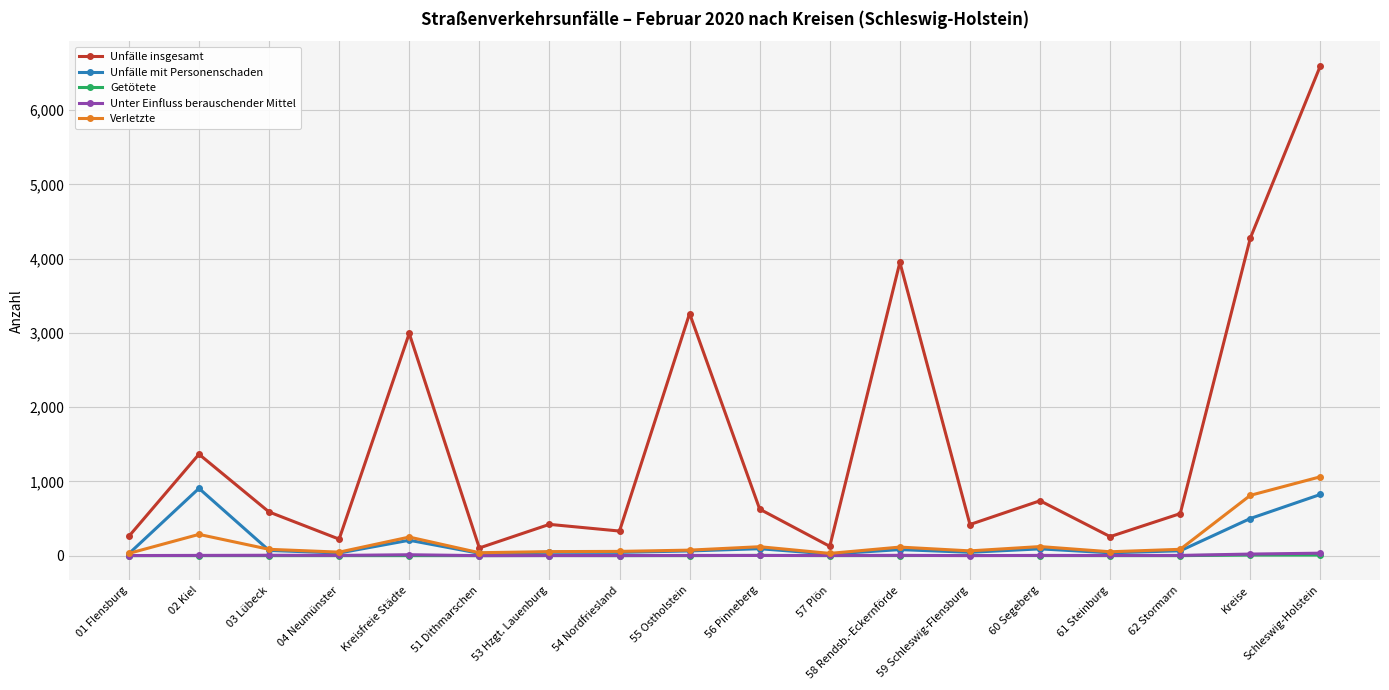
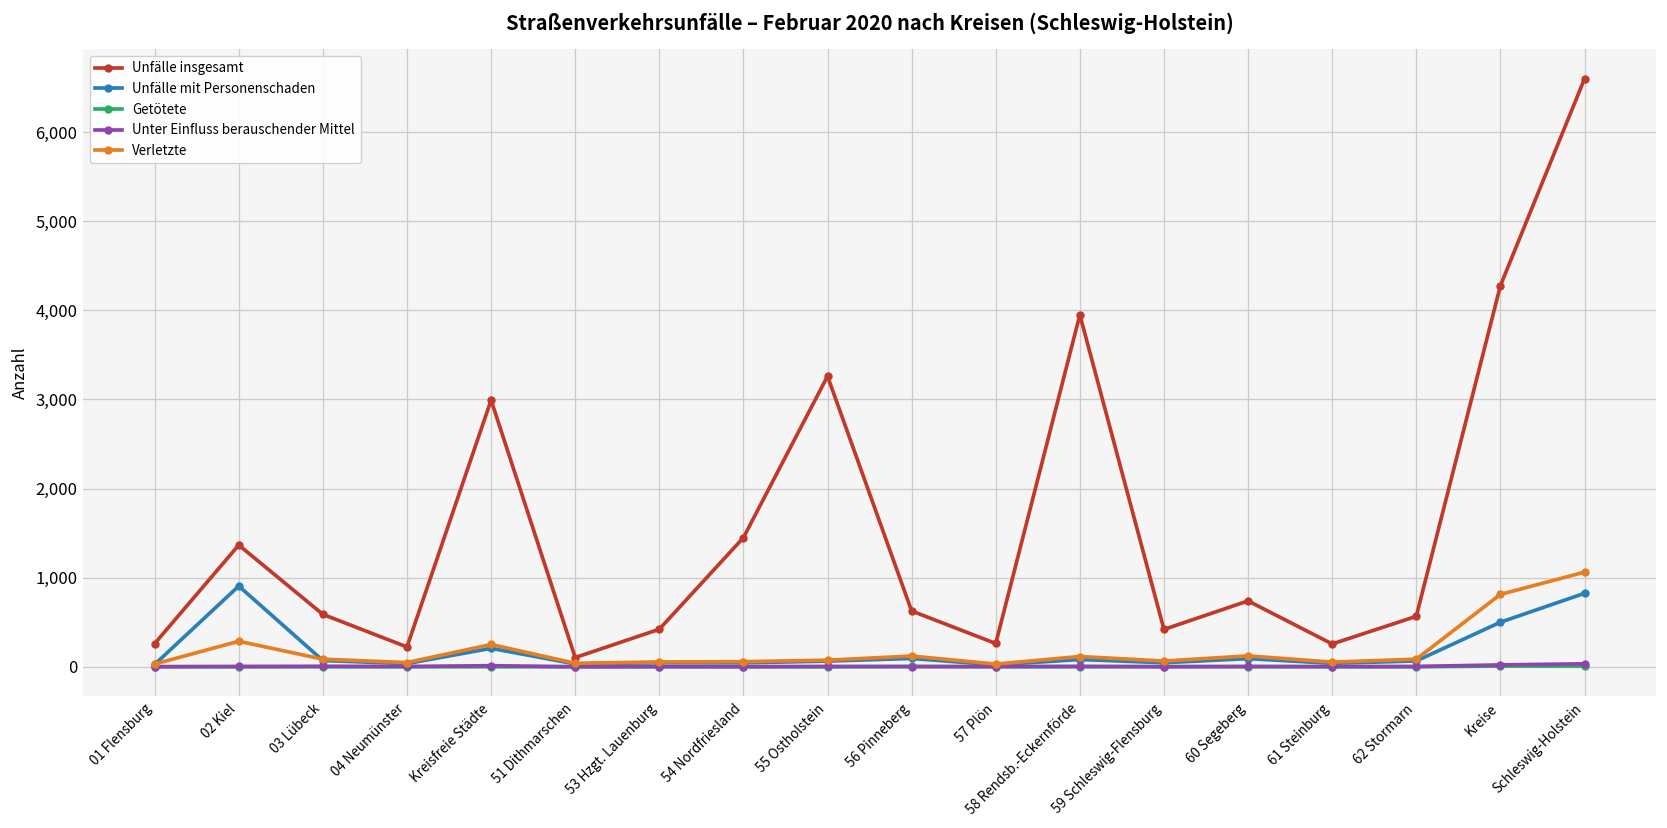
Unfälle insgesamt, 54 Nordfriesland: 300 -> 1,400
Unfälle insgesamt, 57 Plön: 100 -> 300
